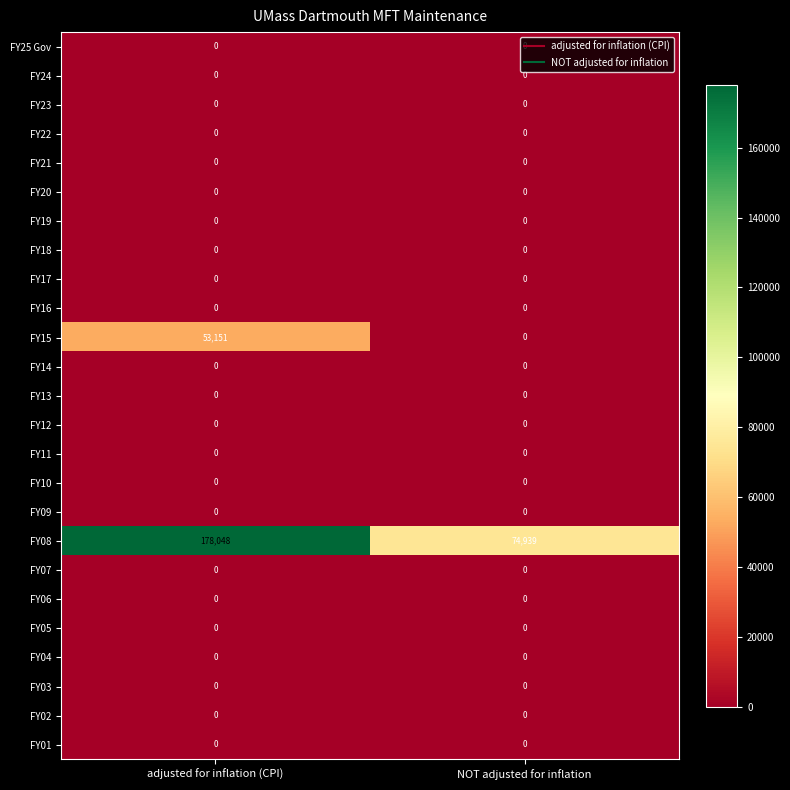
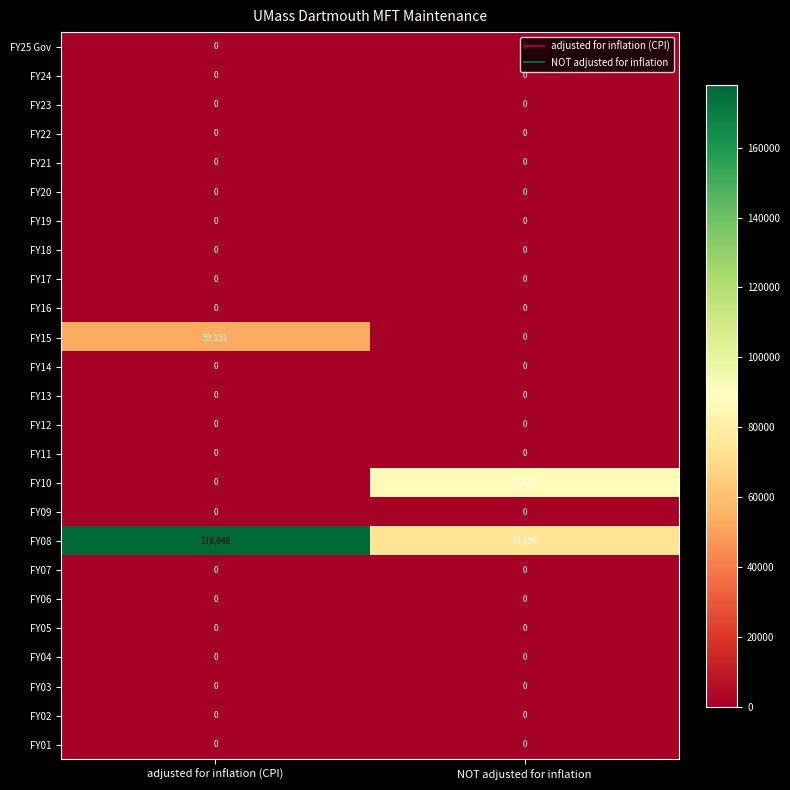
FY10, NOT adjusted for inflation: 0 -> 87,017
